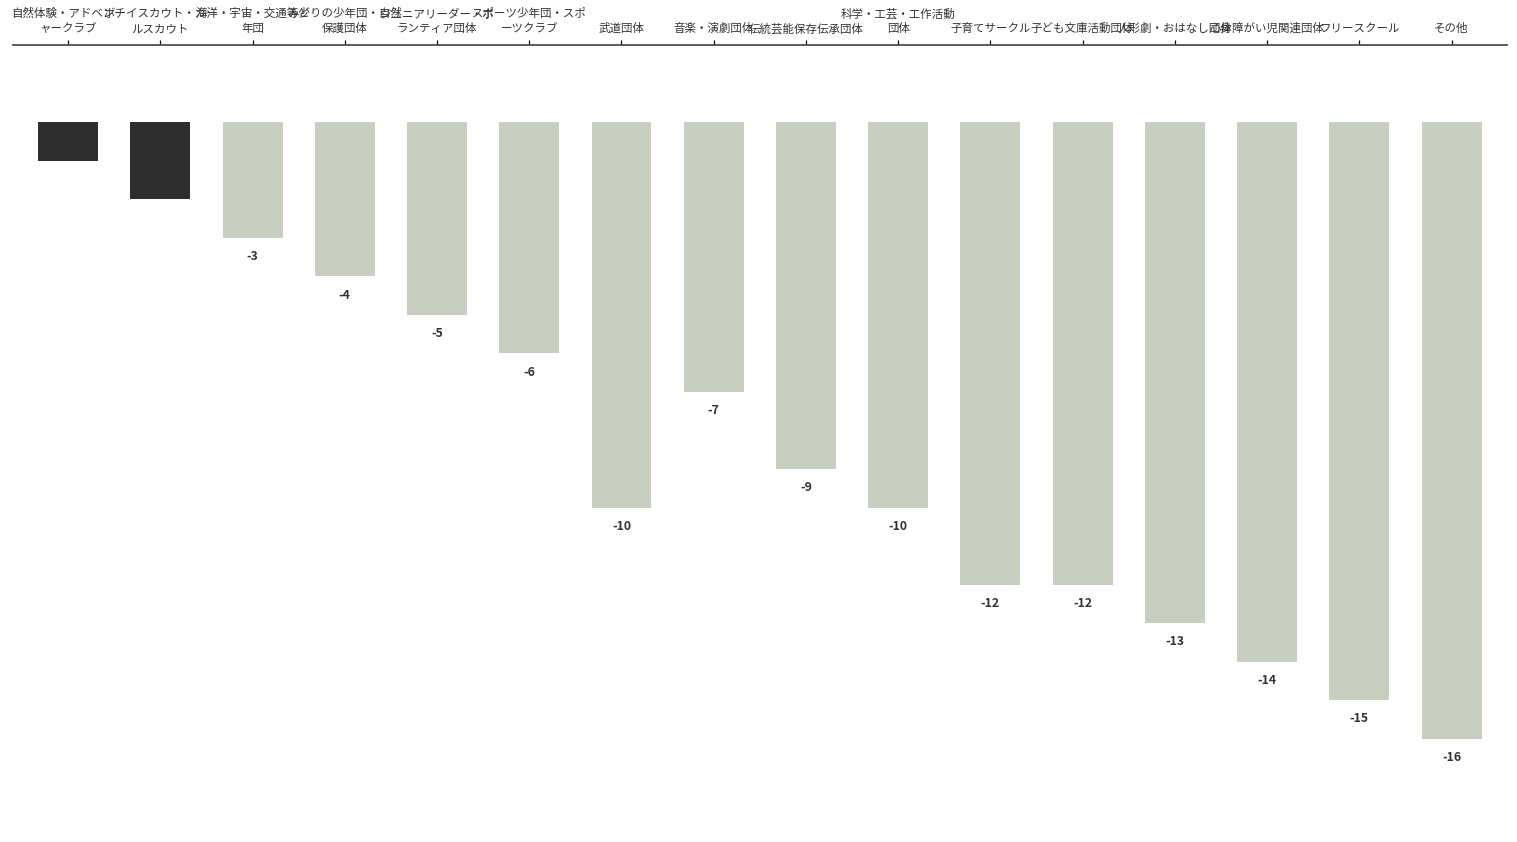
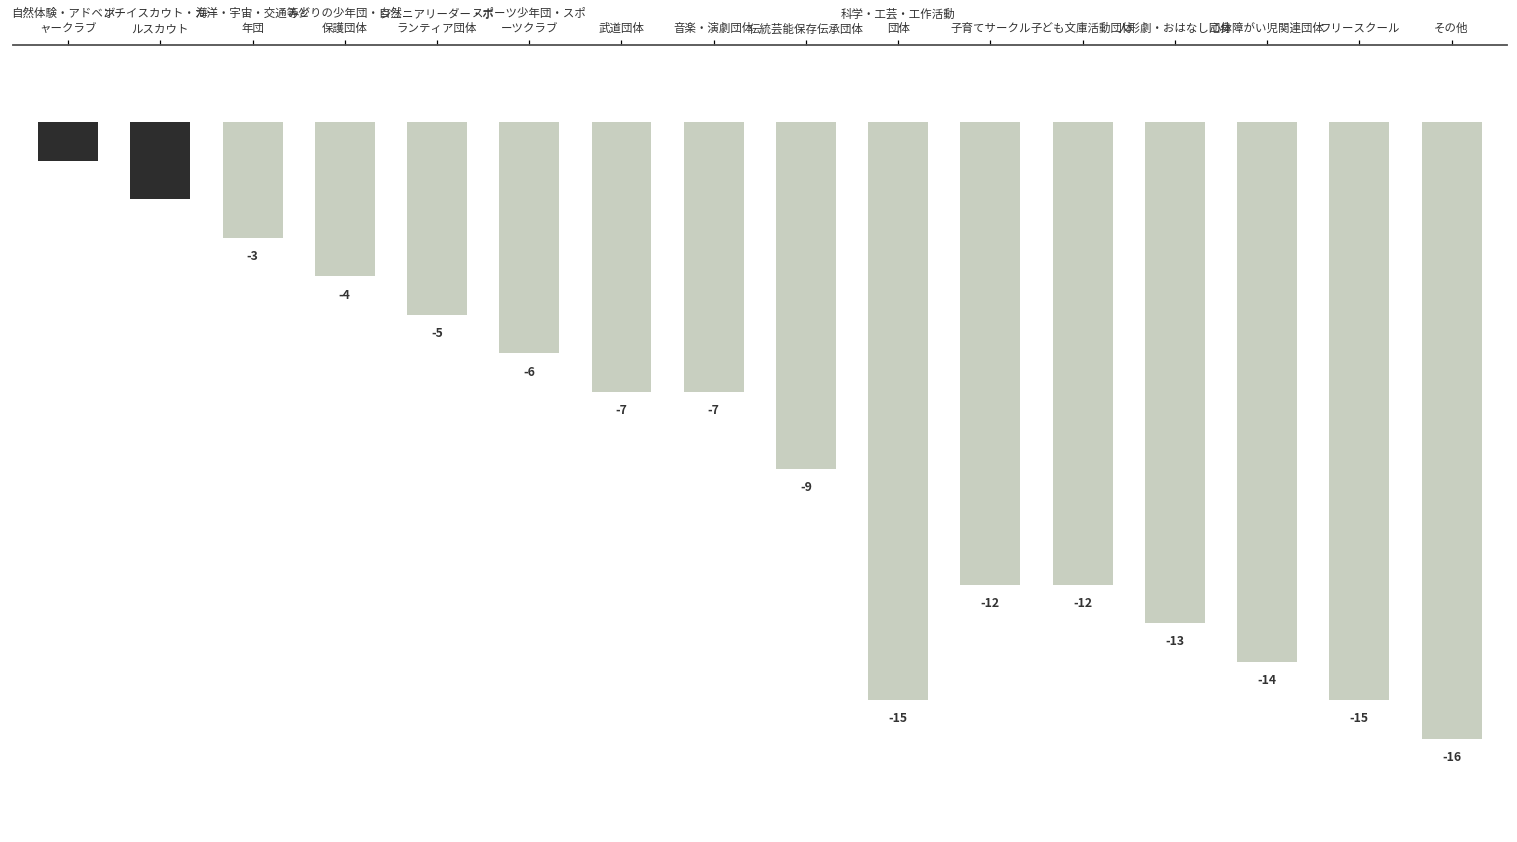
武道団体: -10 -> -7
科学・工芸・工作活動 団体: -10 -> -15
